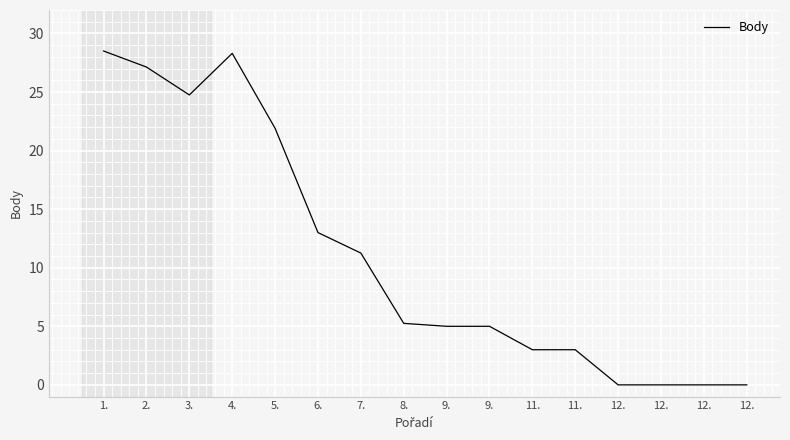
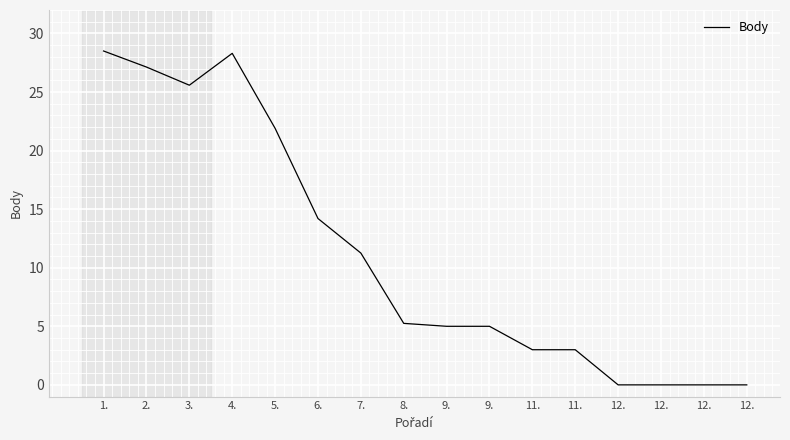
3.: 24.8 -> 25.6
6.: 13.0 -> 14.2
